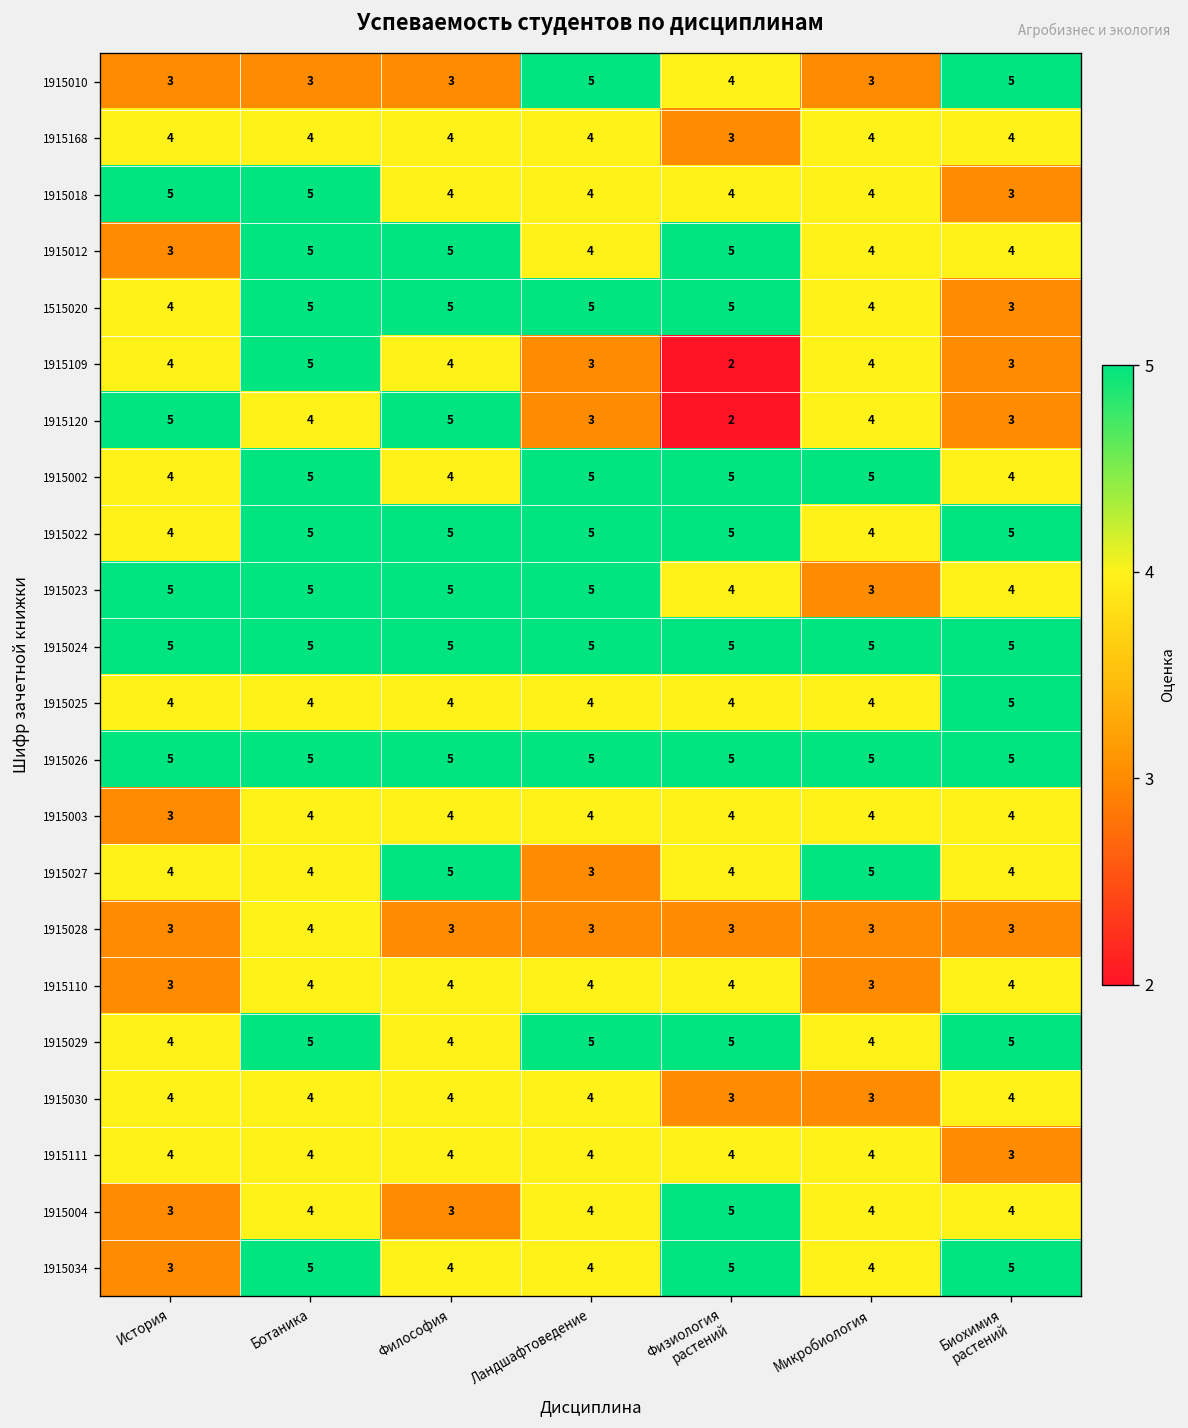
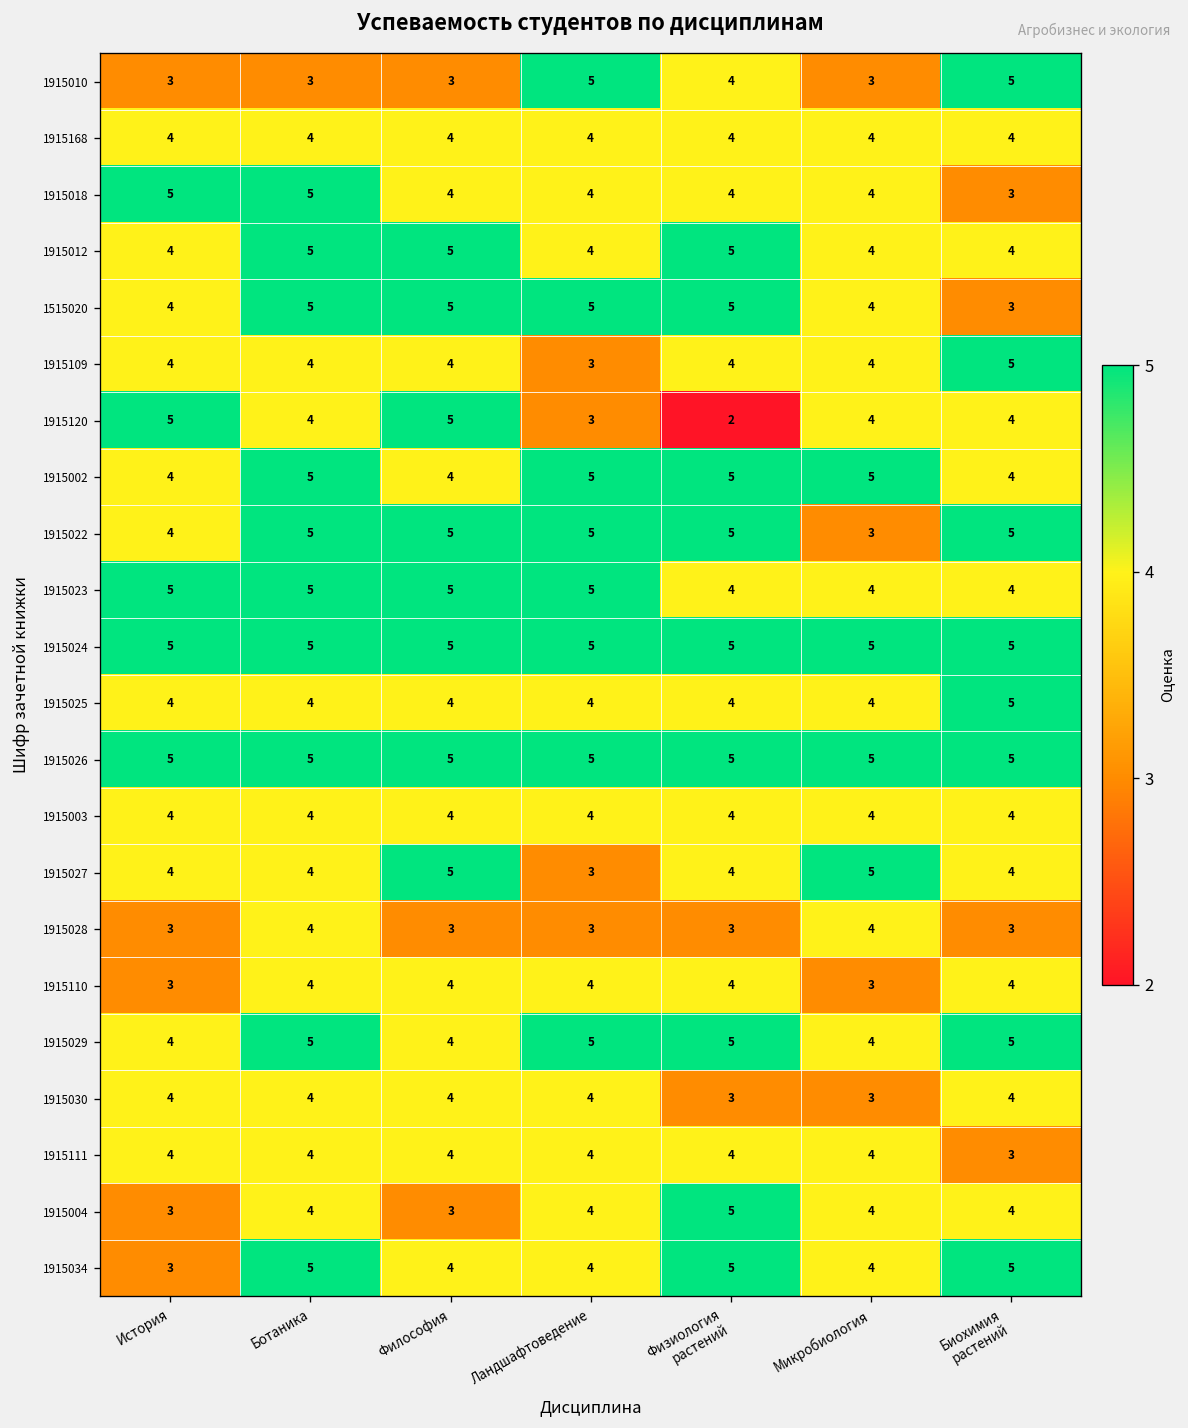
1915168, Физиология растений: 3 -> 4
1915012, История: 3 -> 4
1915109, Ботаника: 5 -> 4
1915109, Физиология растений: 2 -> 4
1915109, Биохимия растений: 3 -> 5
1915120, Биохимия растений: 3 -> 4
1915022, Микробиология: 4 -> 3
1915023, Микробиология: 3 -> 4
1915003, История: 3 -> 4
1915028, Микробиология: 3 -> 4
